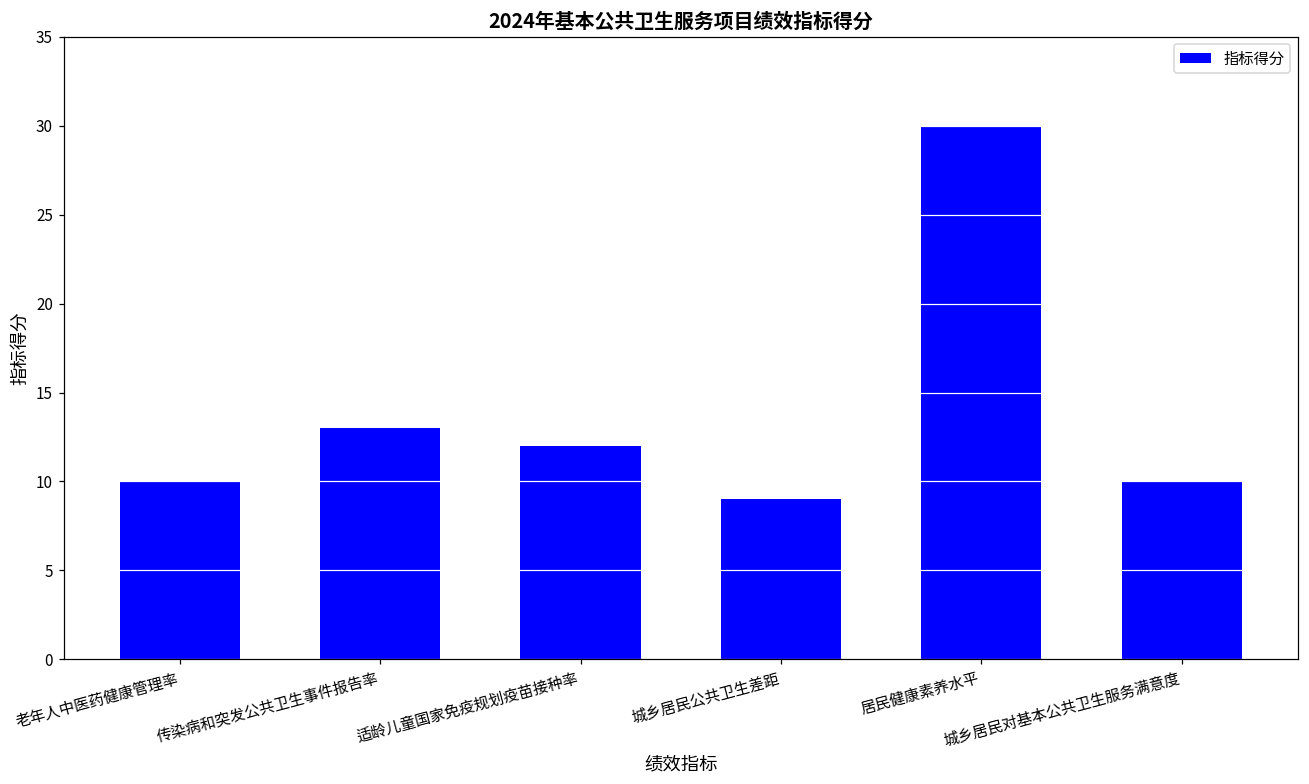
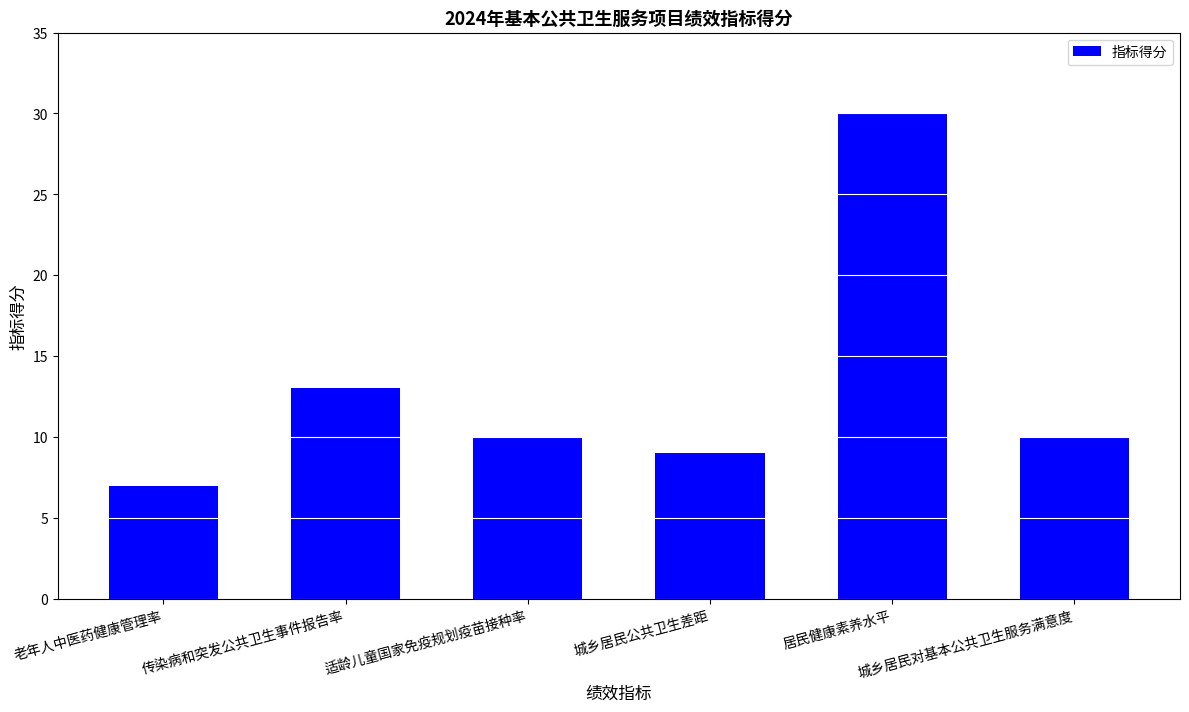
老年人中医药健康管理率: 10 -> 7
适龄儿童国家免疫规划疫苗接种率: 12 -> 10
